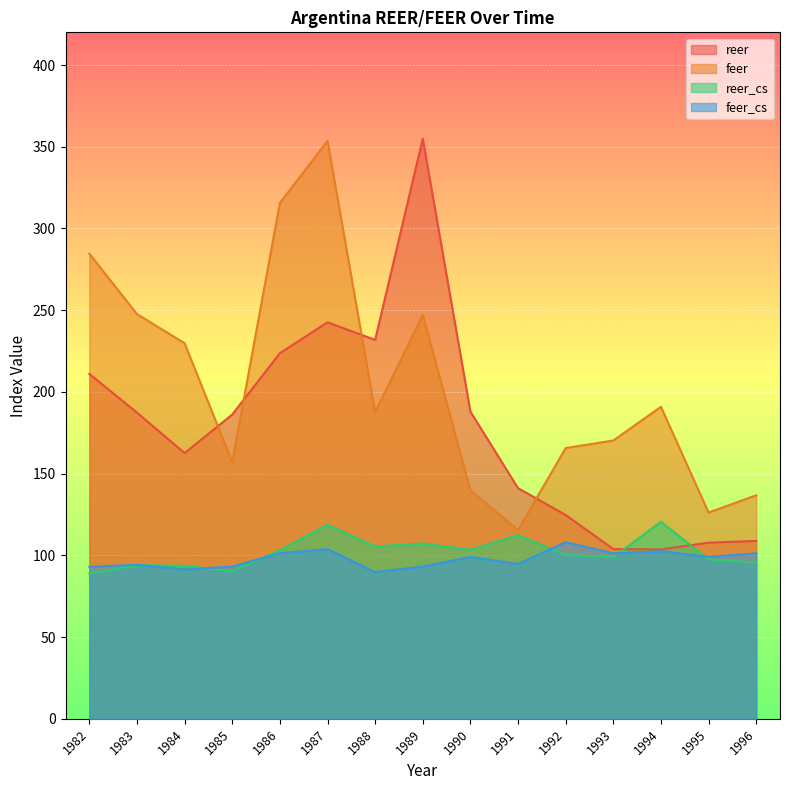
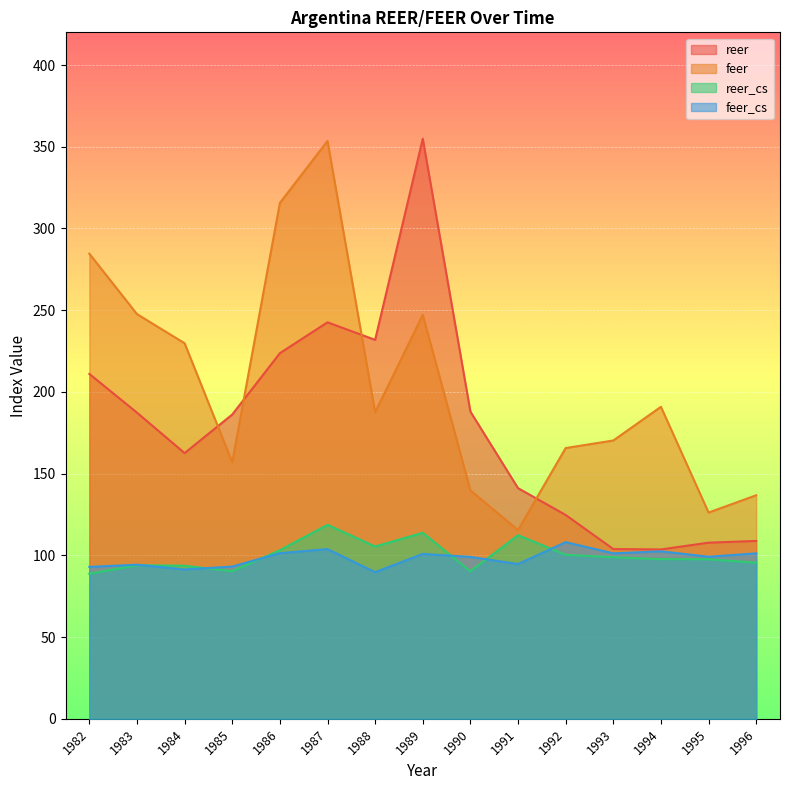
reer_cs, 1989: 107 -> 114
feer_cs, 1989: 93 -> 101
reer_cs, 1990: 103 -> 90
reer_cs, 1994: 121 -> 98
